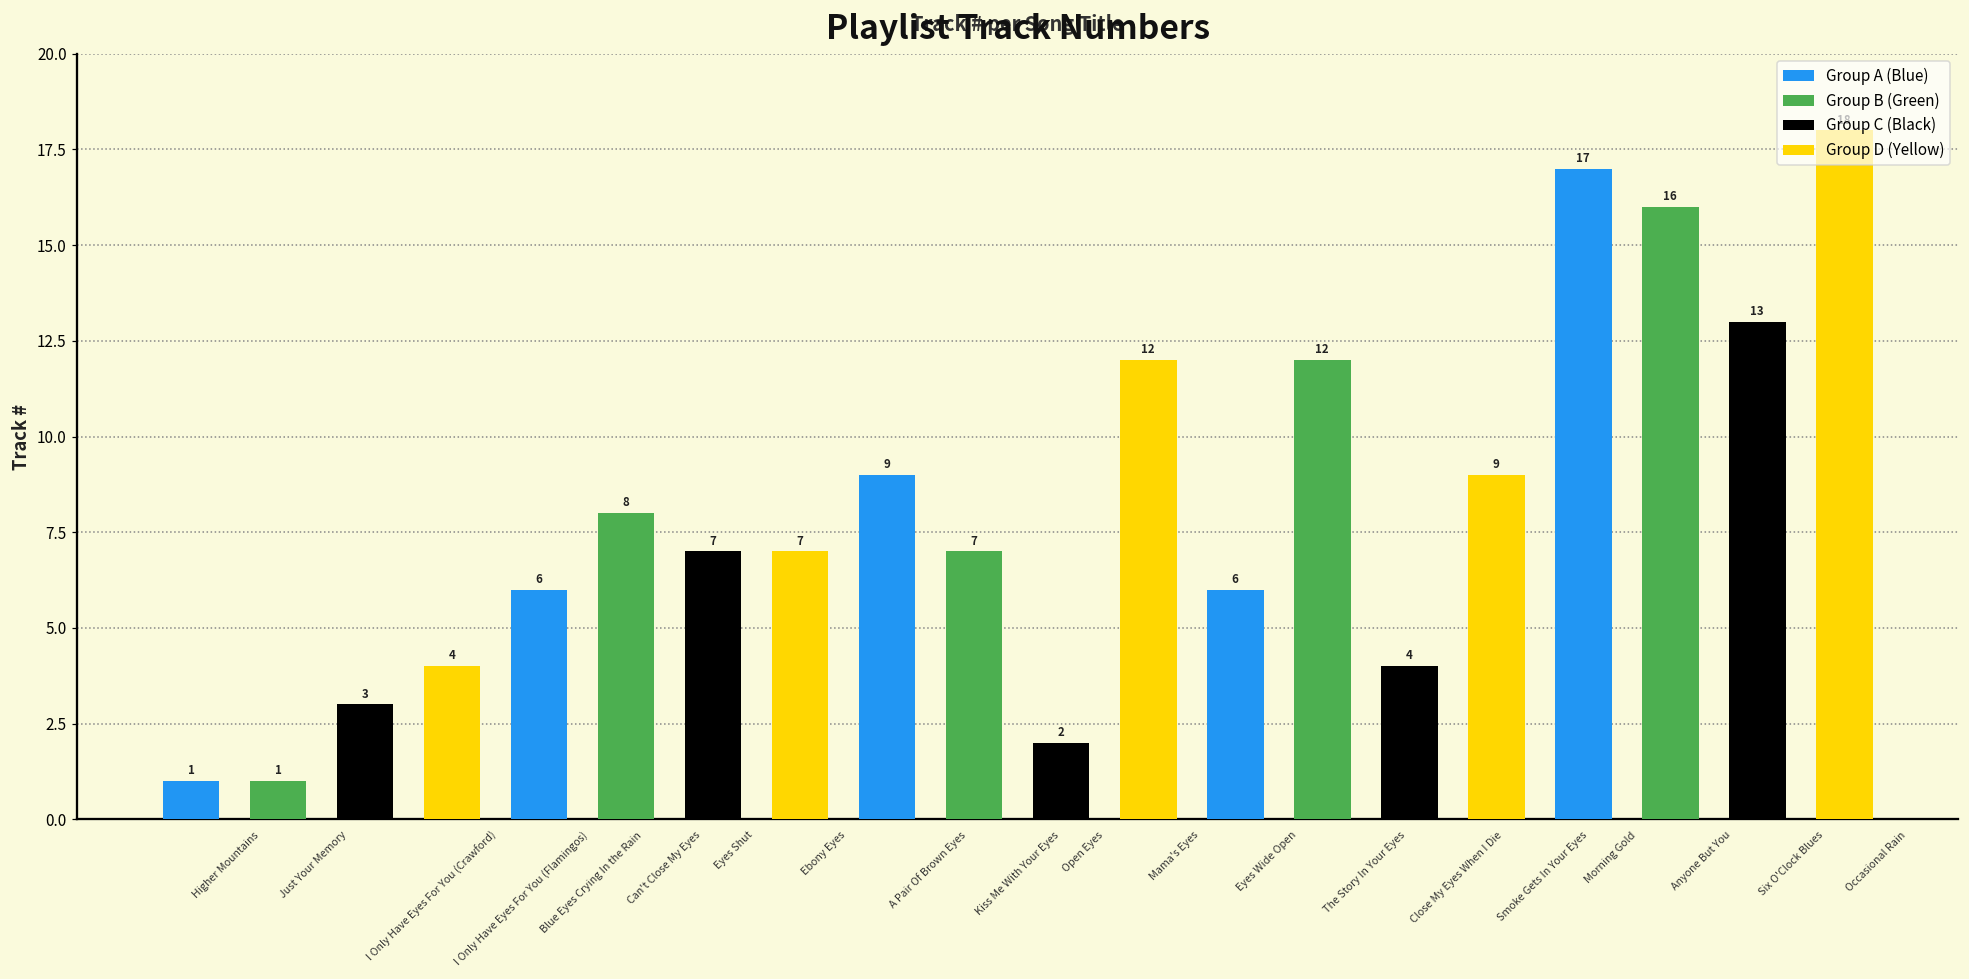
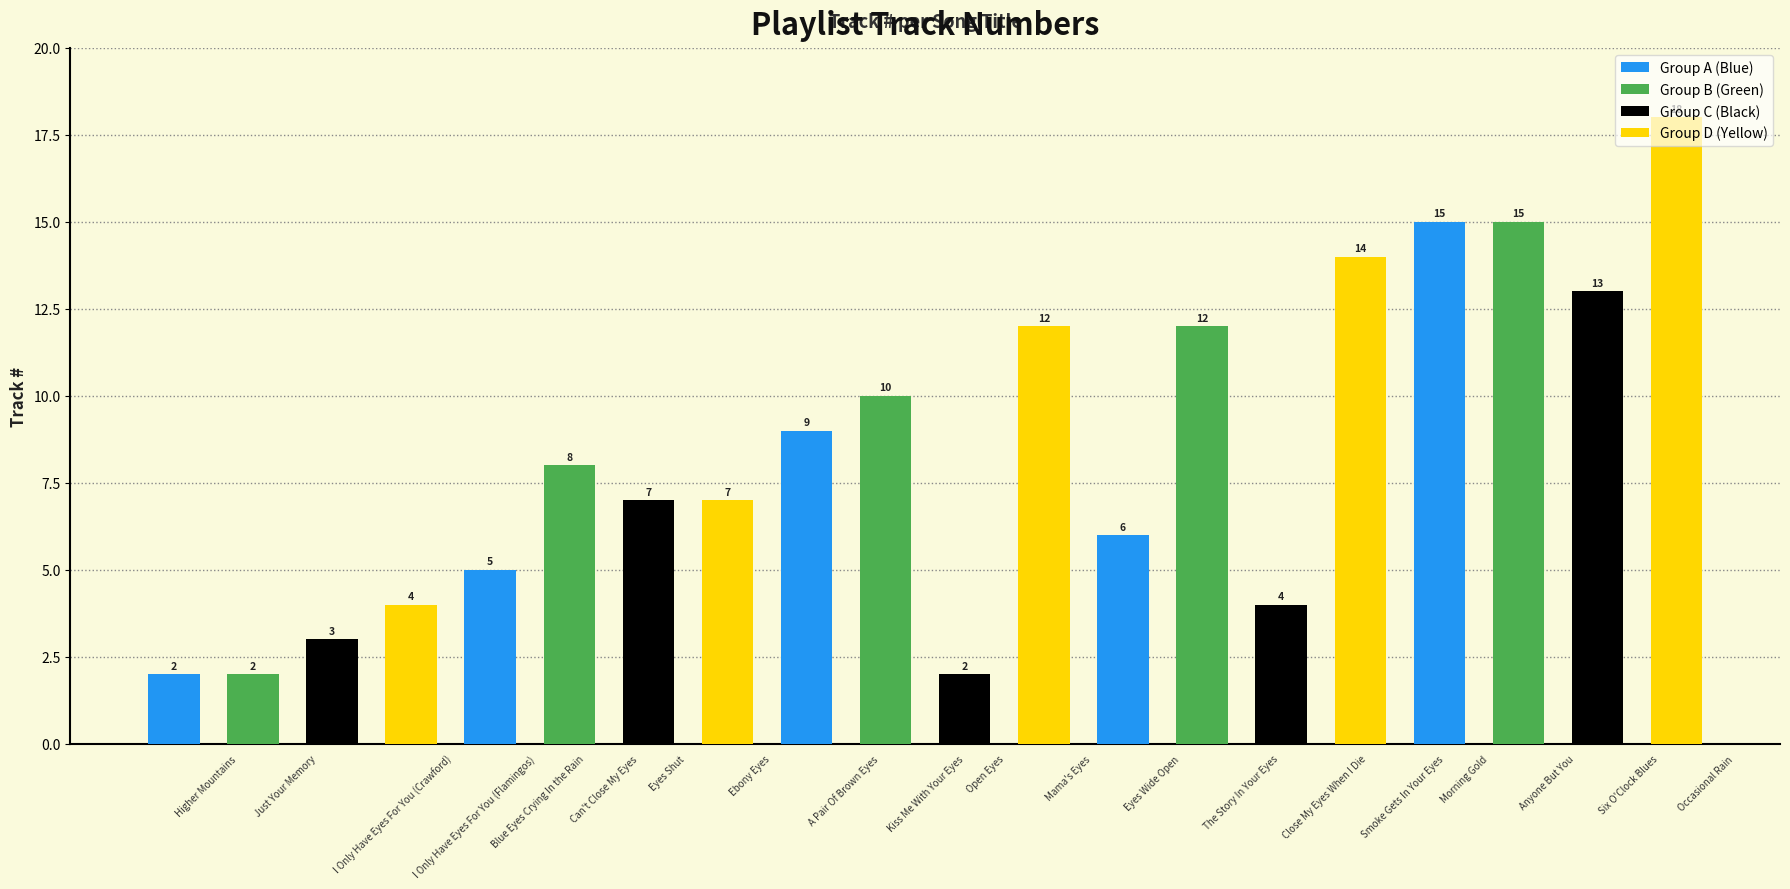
Group A (Blue), Higher Mountains: 1 -> 2
Group B (Green), Just Your Memory: 1 -> 2
Group A (Blue), Blue Eyes Crying In the Rain: 6 -> 5
Group B (Green), Kiss Me With Your Eyes: 7 -> 10
Group D (Yellow), Smoke Gets In Your Eyes: 9 -> 14
Group A (Blue), Morning Gold: 17 -> 15
Group B (Green), Anyone But You: 16 -> 15
